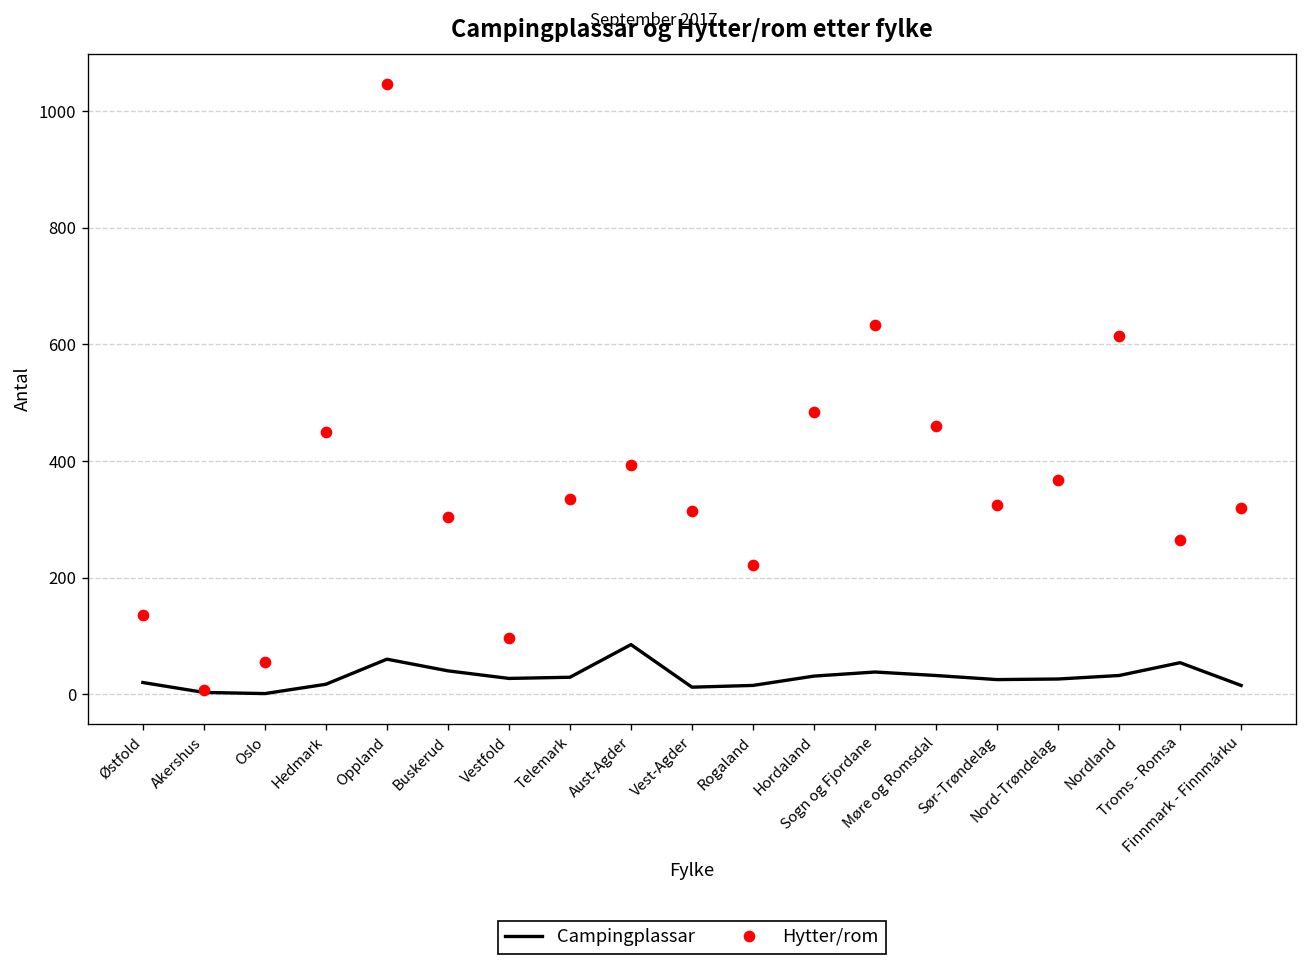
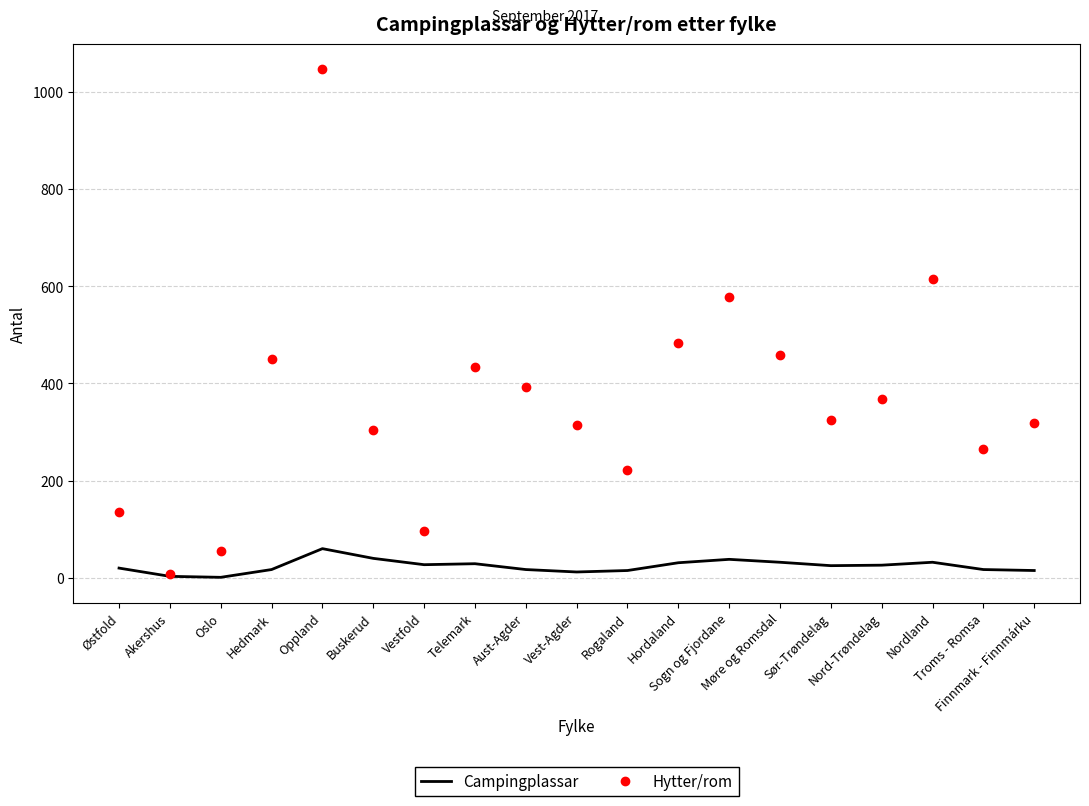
Hytter/rom, Telemark: 340 -> 430
Campingplassar, Aust-Agder: 90 -> 20
Hytter/rom, Sogn og Fjordane: 630 -> 580
Campingplassar, Troms - Romsa: 50 -> 20
